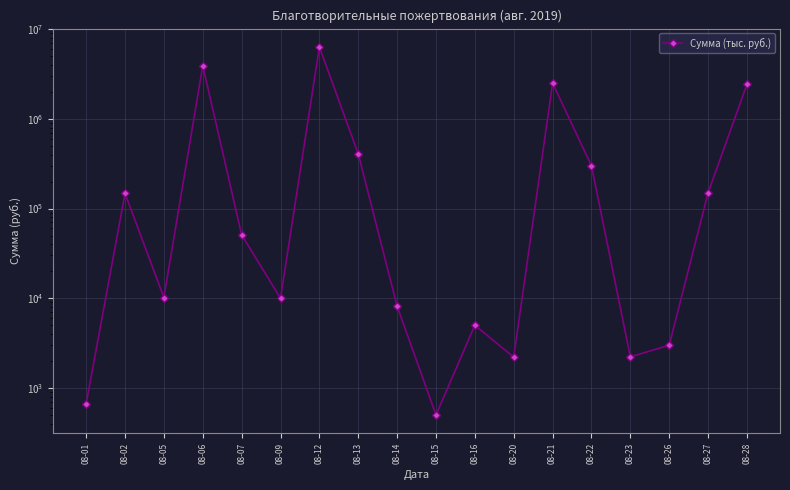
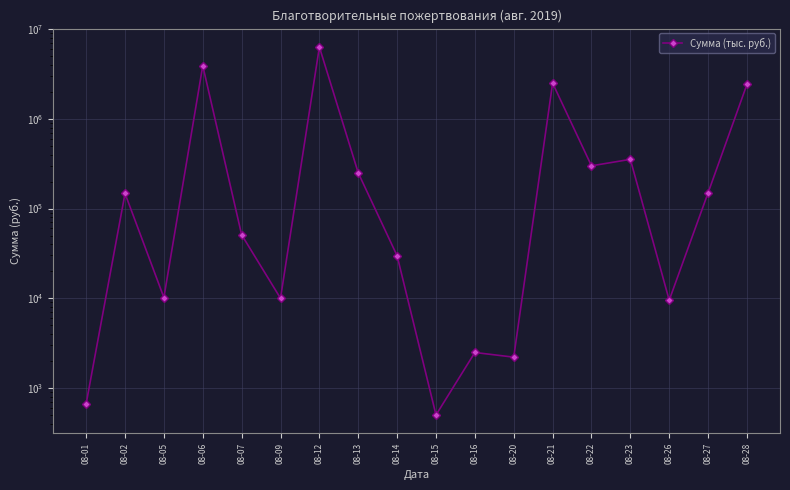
08-13: 400000 -> 250000
08-14: 8000 -> 30000
08-16: 5000 -> 2500
08-23: 2200 -> 350000
08-26: 3000 -> 10000
